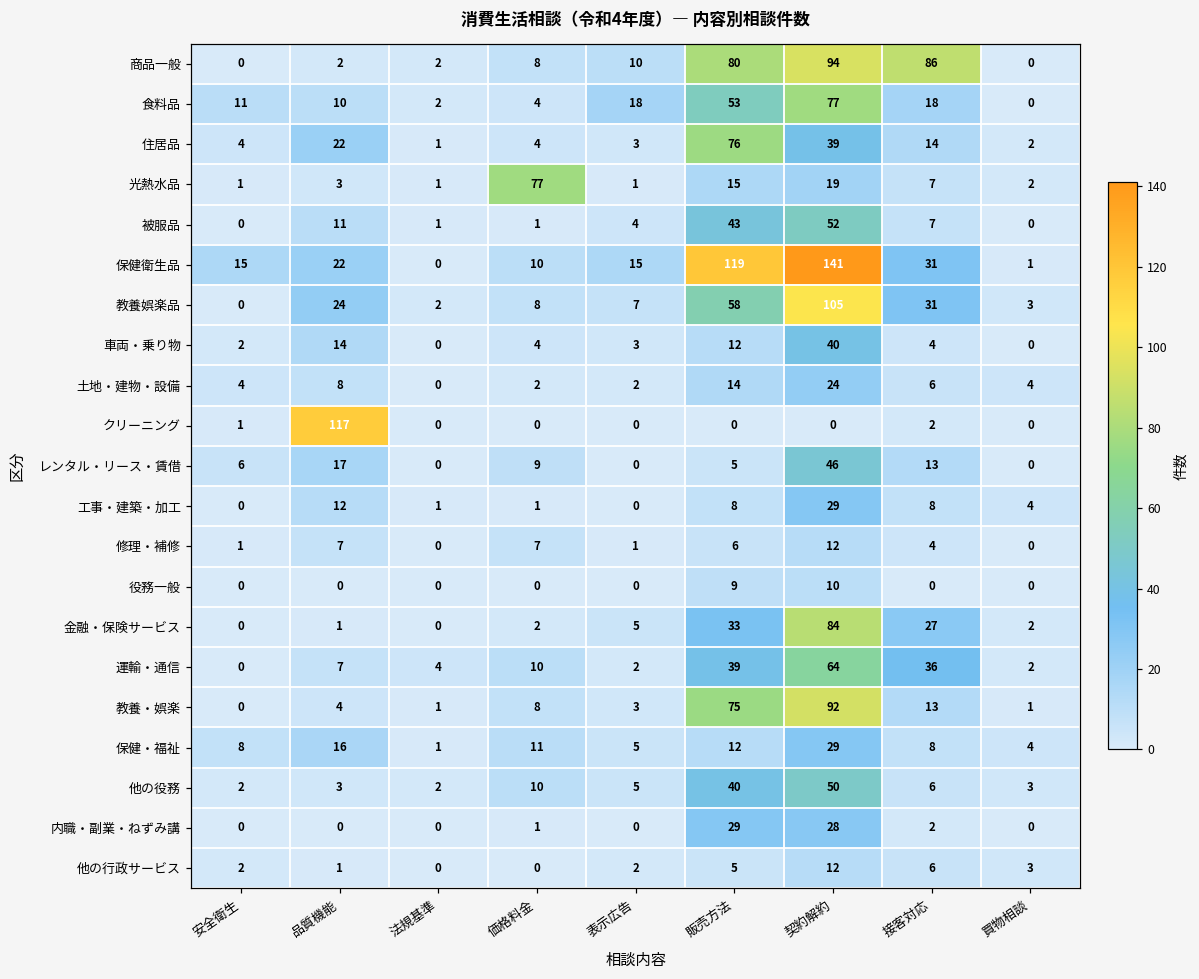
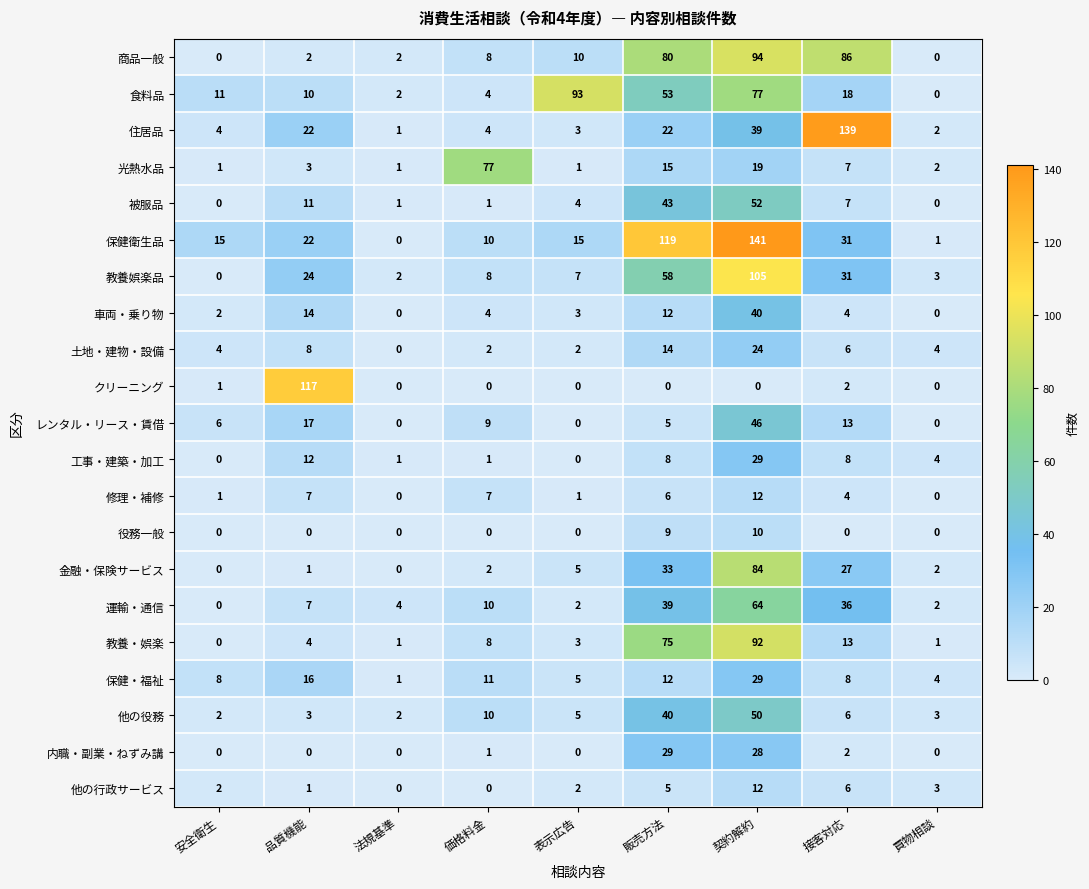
食料品, 表示広告: 18 -> 93
住居品, 販売方法: 76 -> 22
住居品, 接客対応: 14 -> 139
